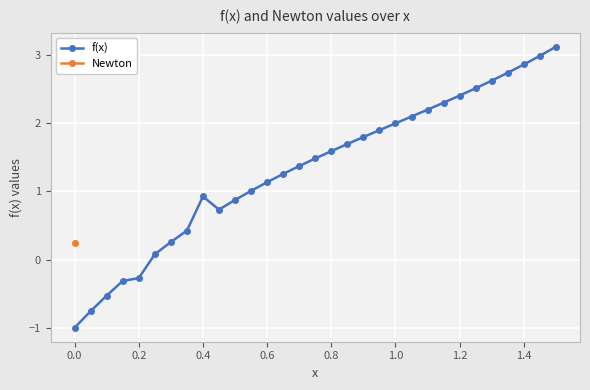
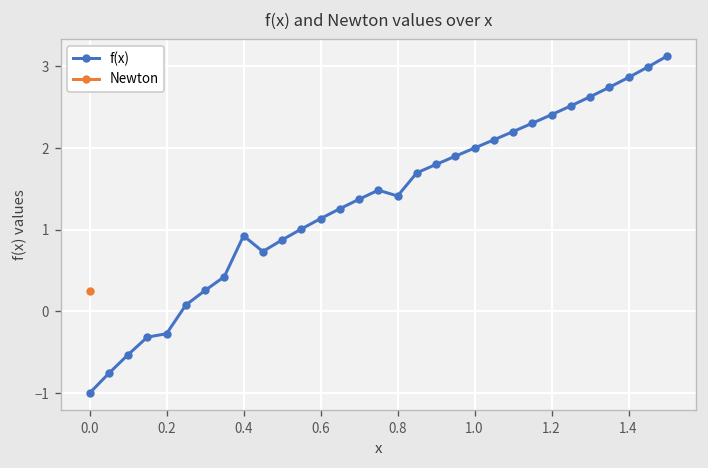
f(x), 0.8: 1.6 -> 1.4
